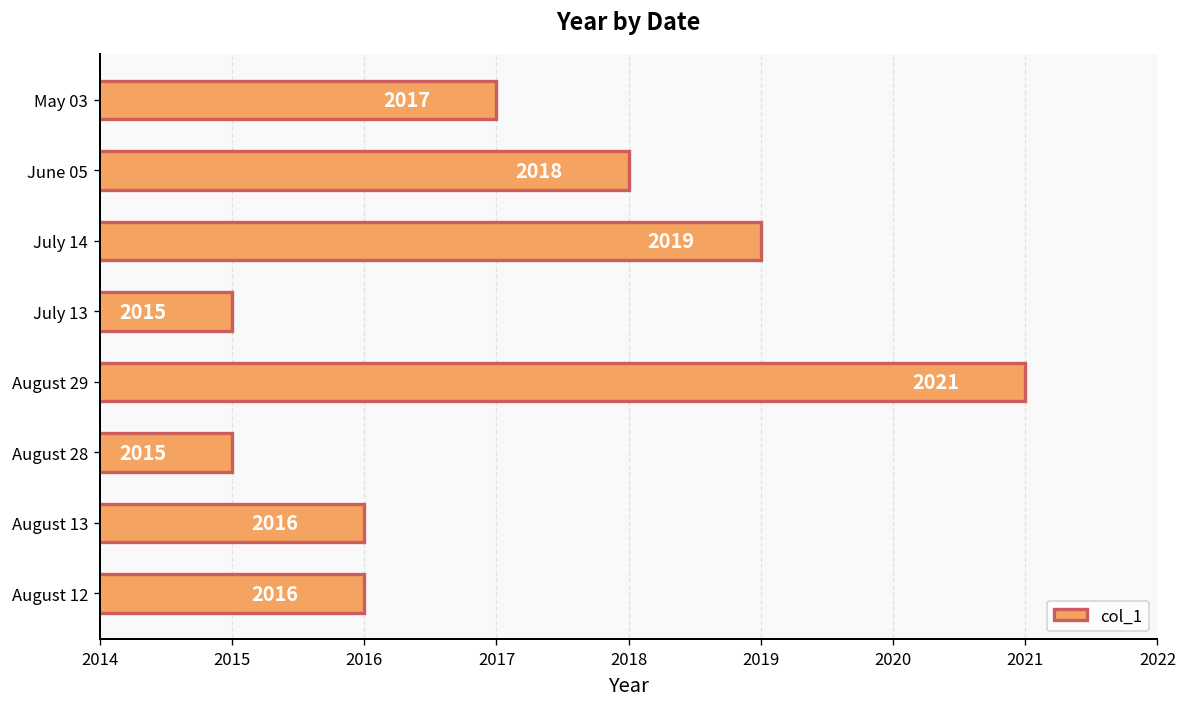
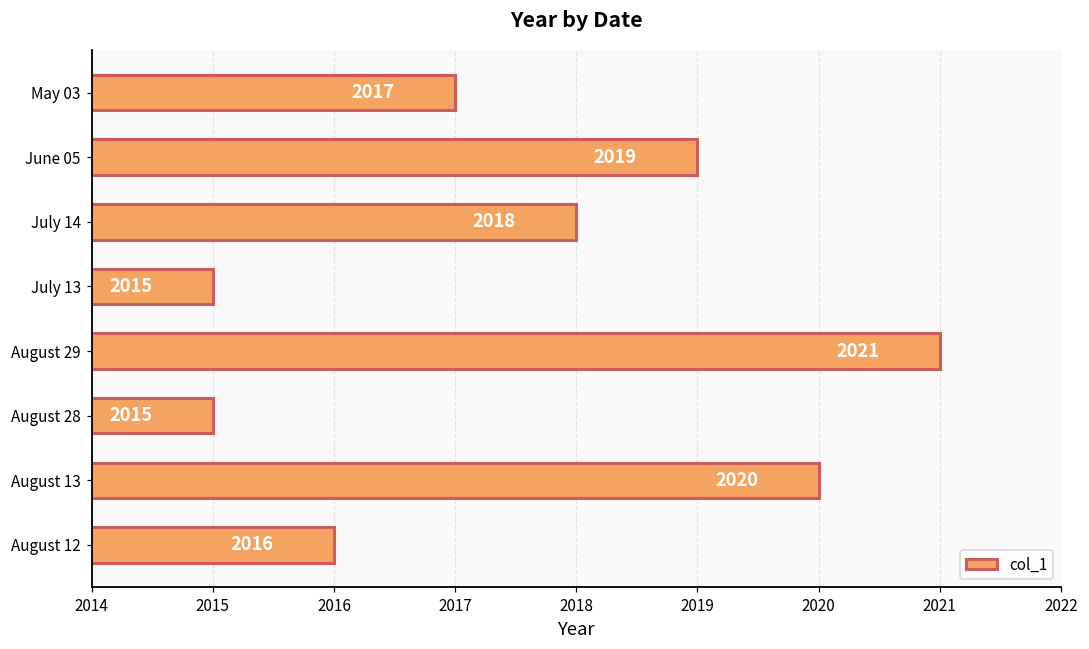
June 05: 2018 -> 2019
July 14: 2019 -> 2018
August 13: 2016 -> 2020
